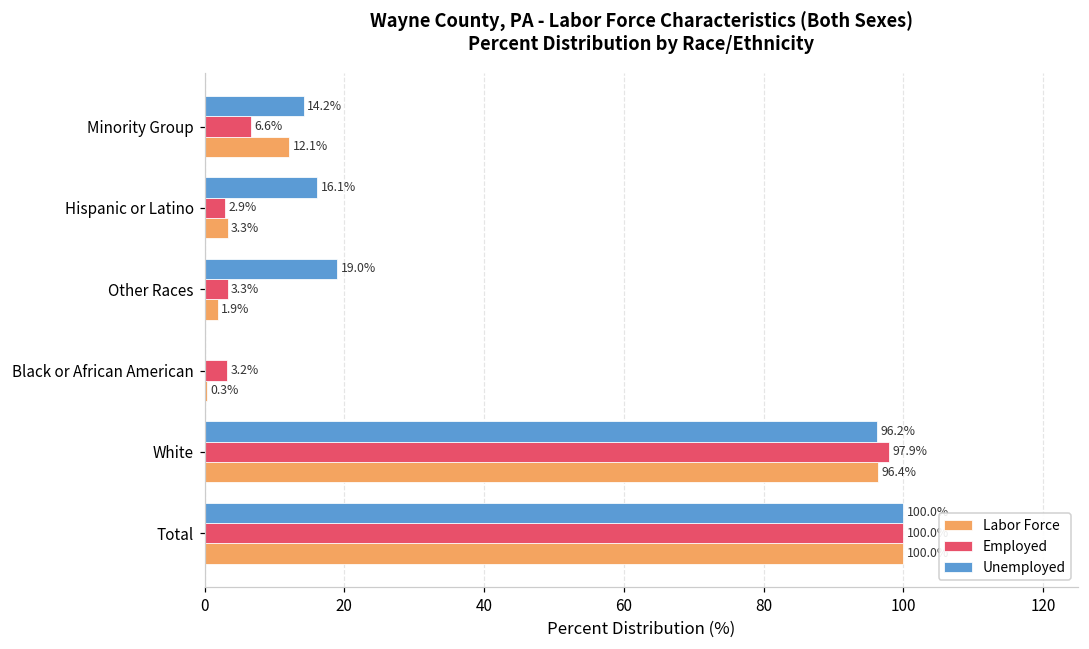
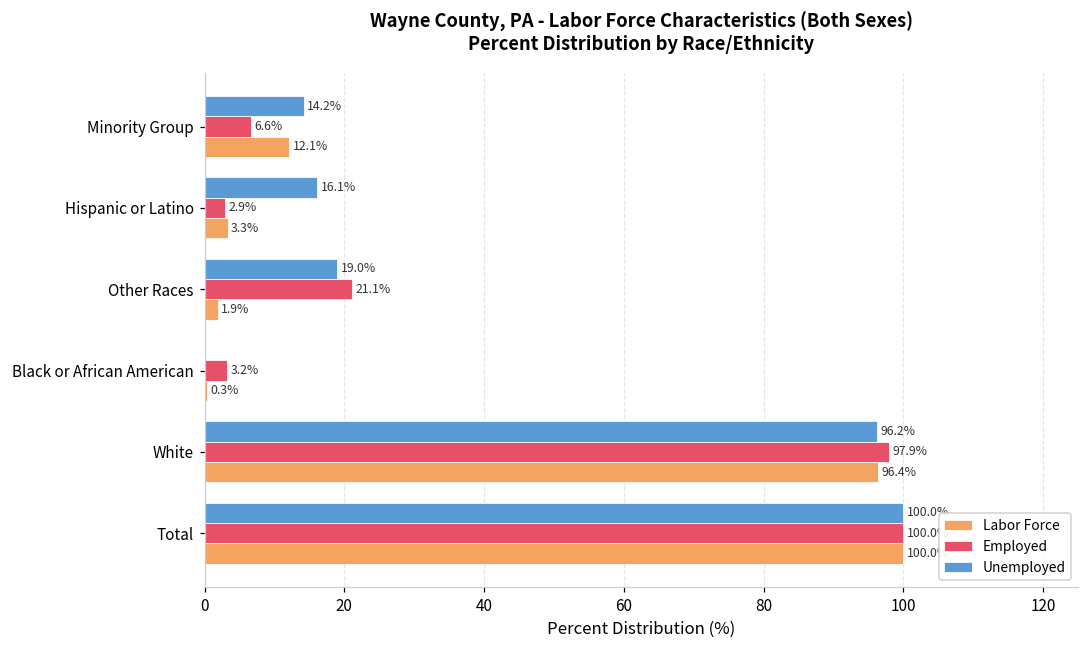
Employed, Other Races: 3.3% -> 21.1%
